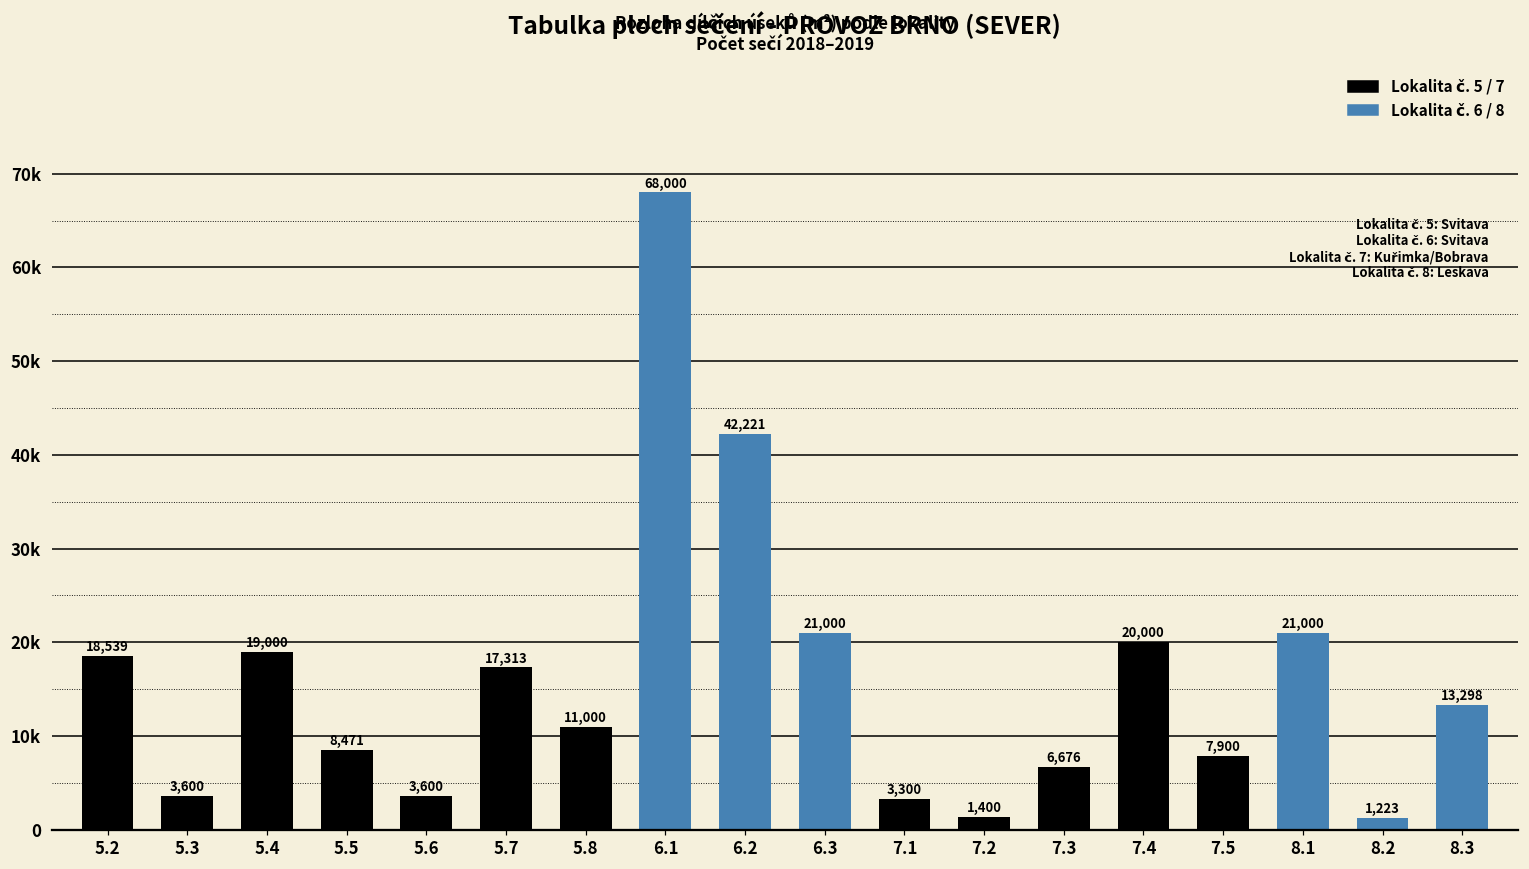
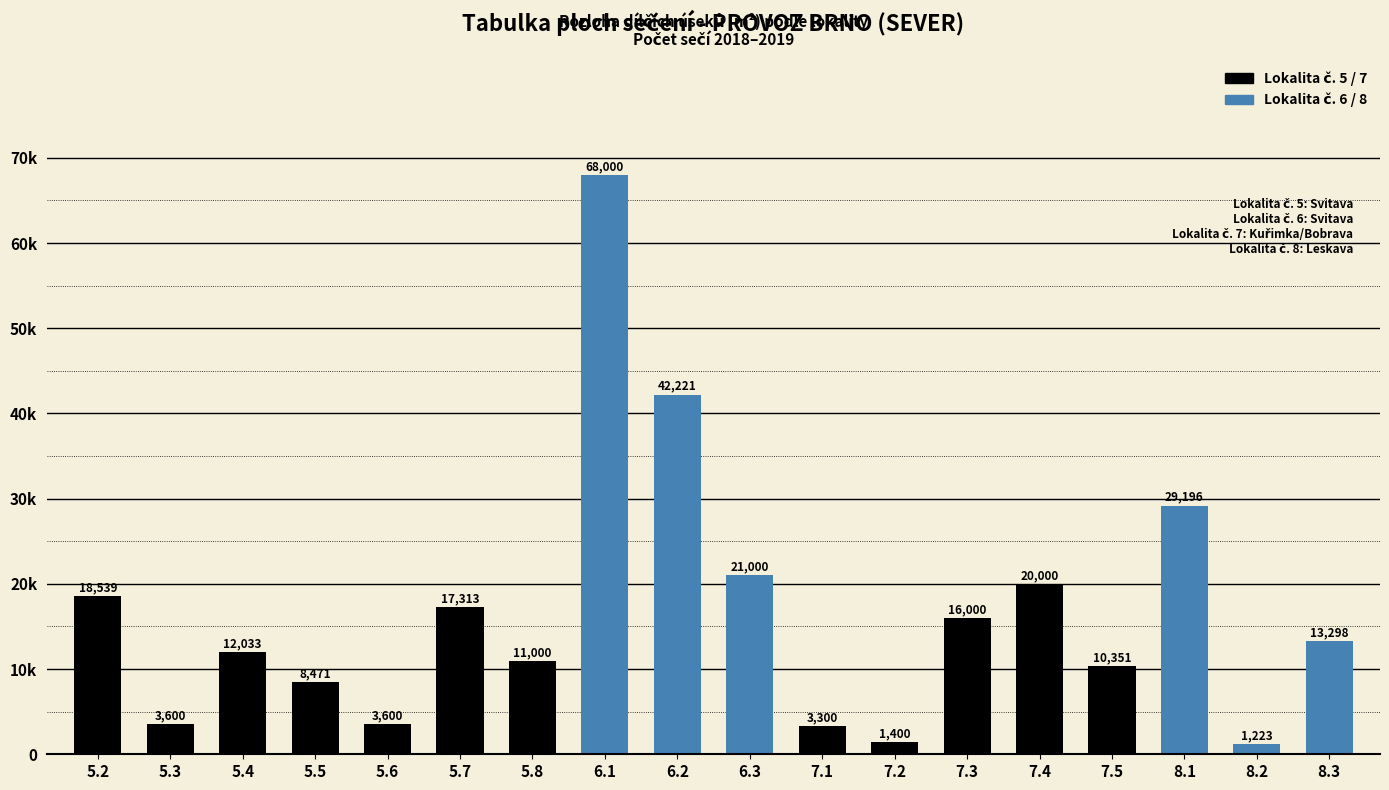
5.4: 19,000 -> 12,033
7.3: 6,676 -> 16,000
7.5: 7,900 -> 10,351
8.1: 21,000 -> 29,196
